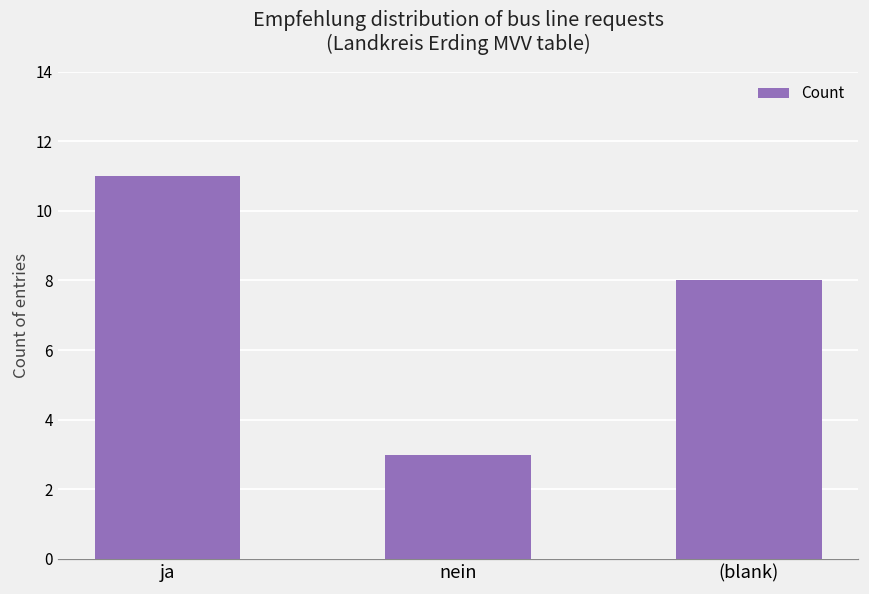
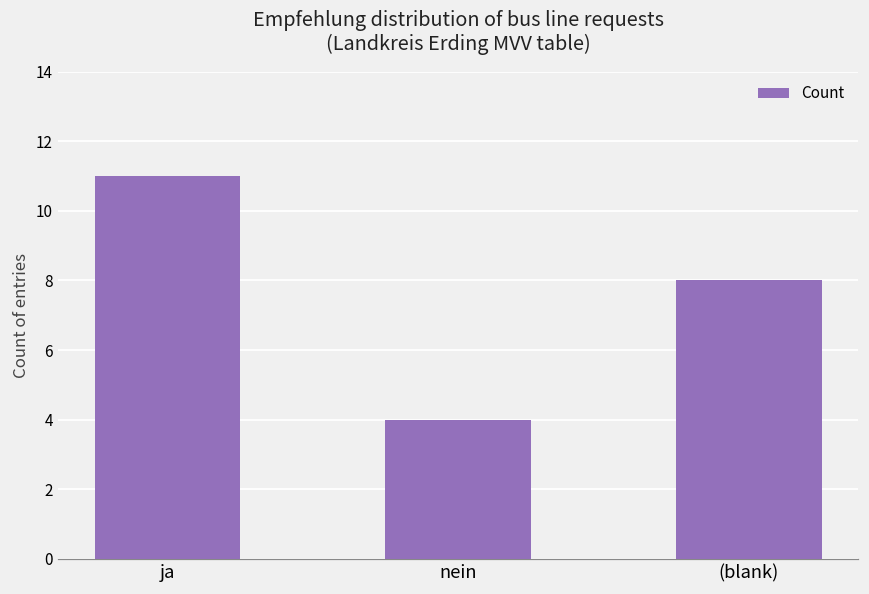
nein: 3 -> 4
